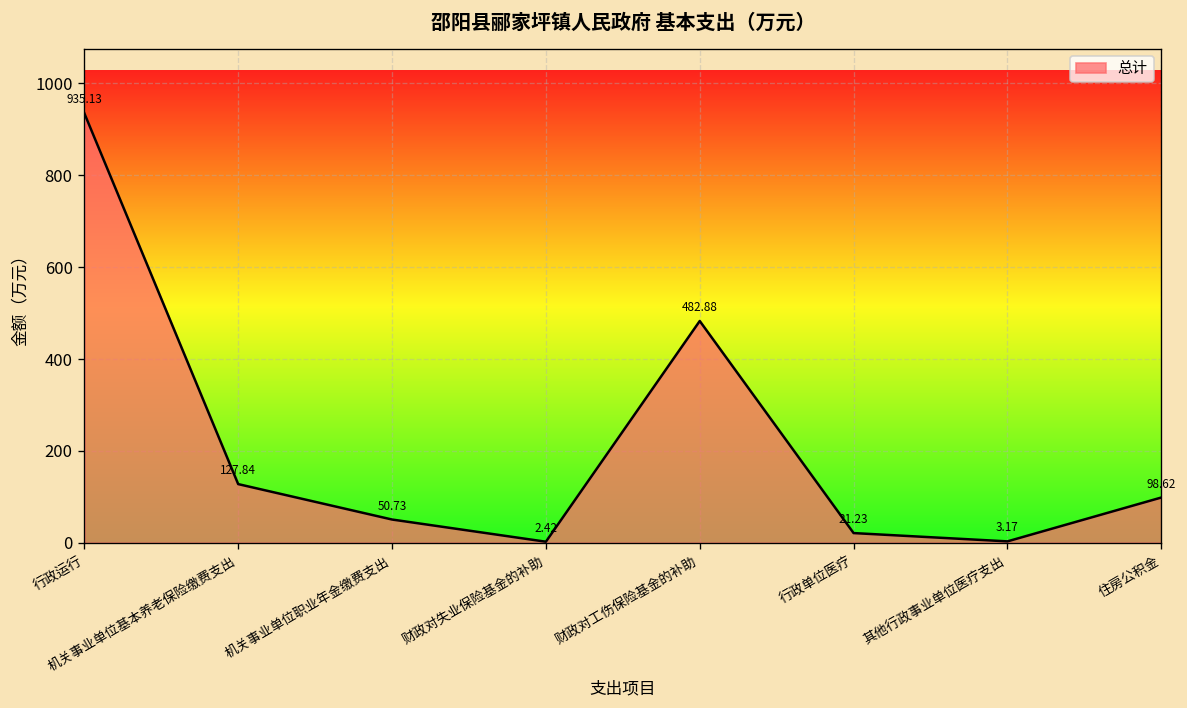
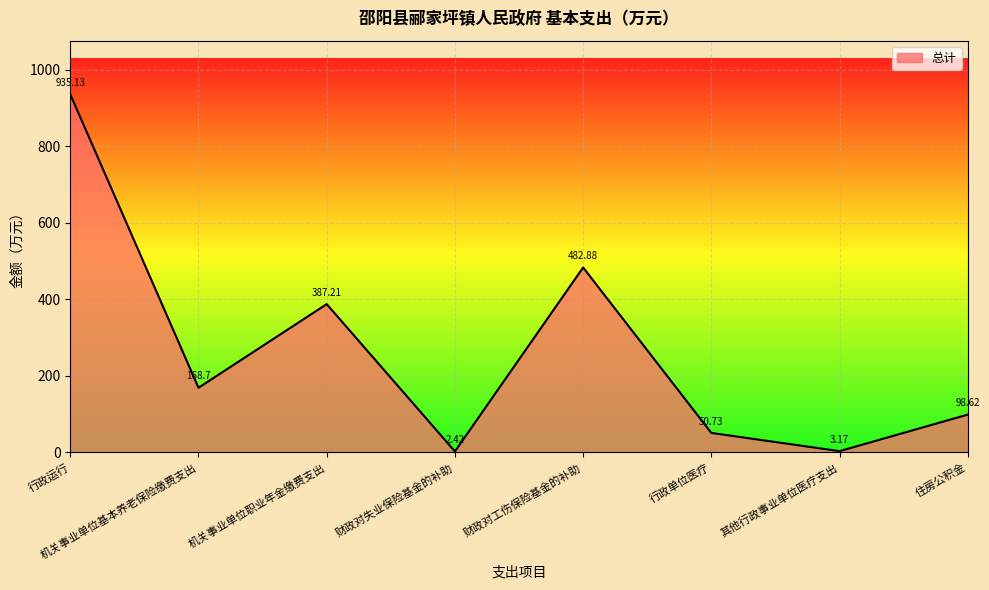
机关事业单位基本养老保险缴费支出: 127.84 -> 168.7
机关事业单位职业年金缴费支出: 50.73 -> 387.21
行政单位医疗: 21.23 -> 50.73
